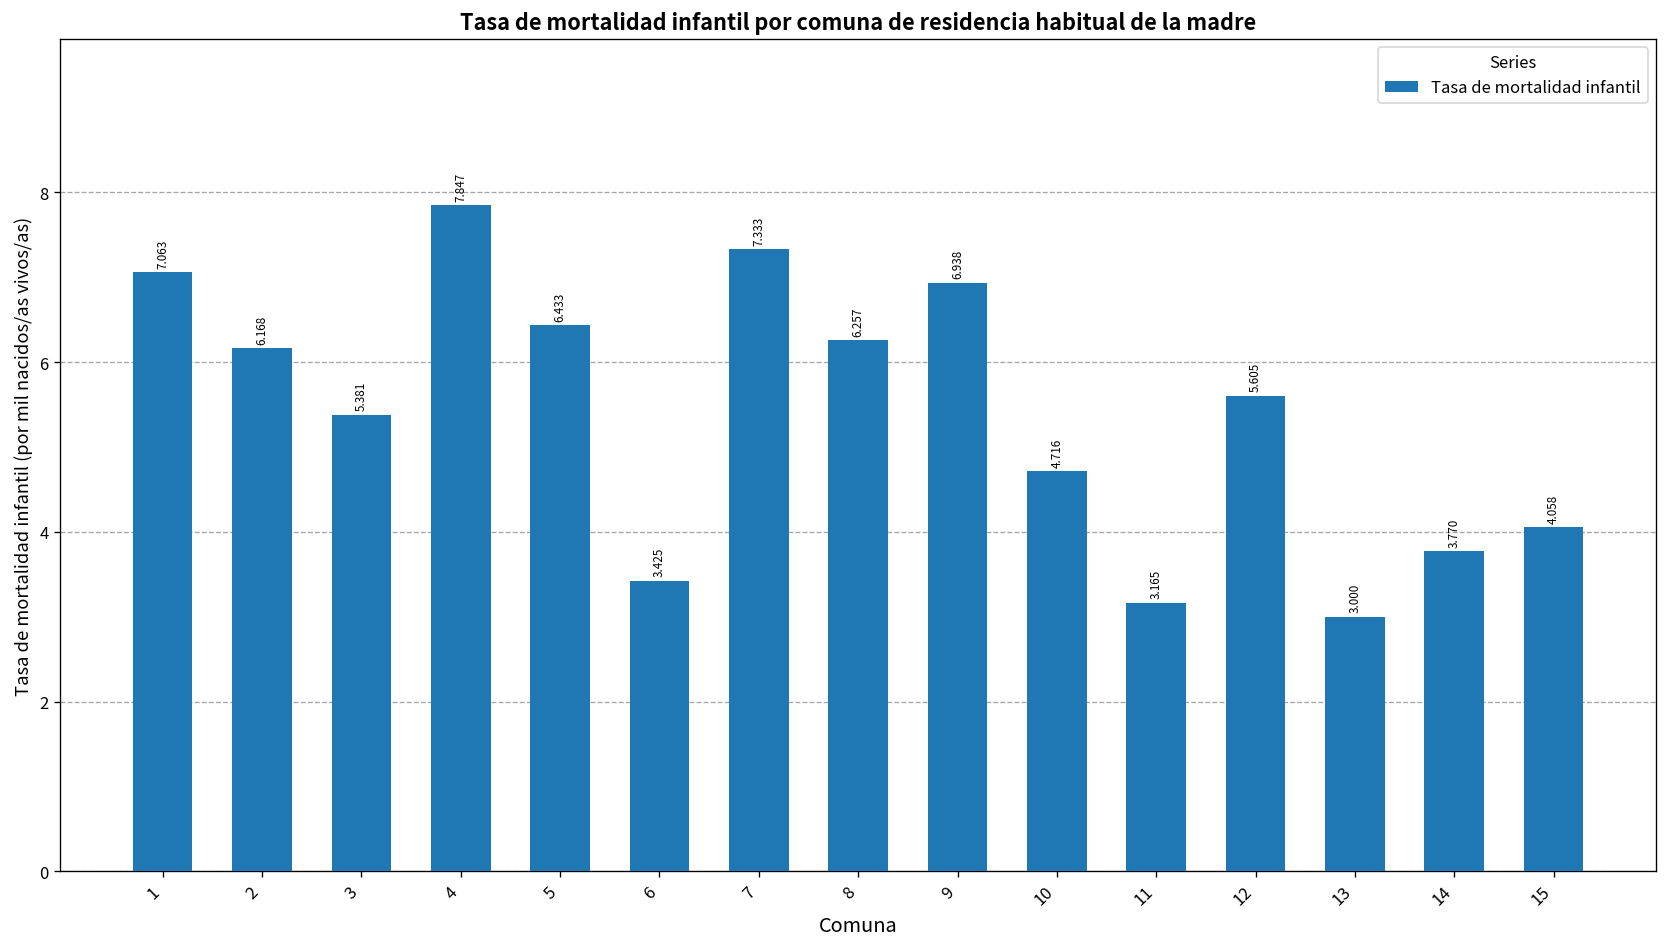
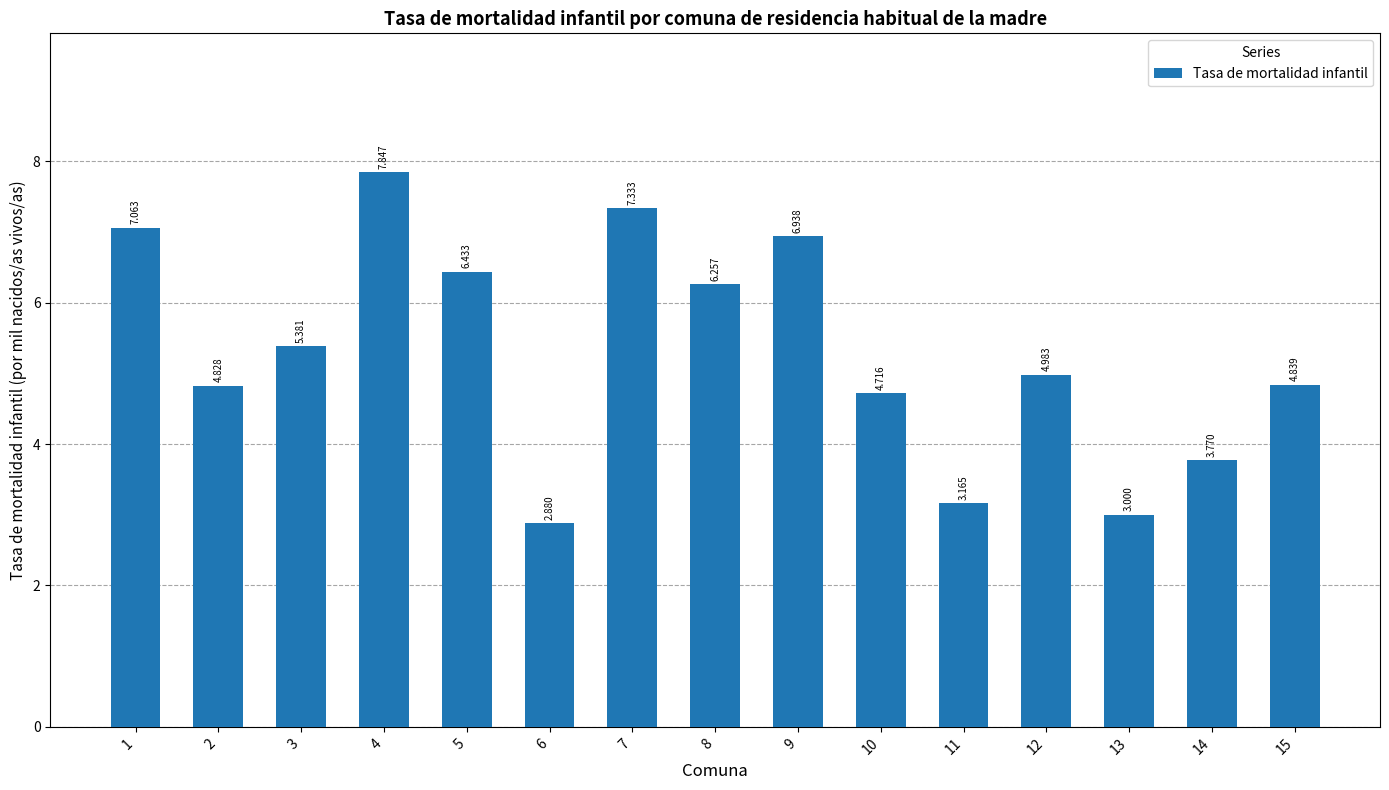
2: 6.168 -> 4.828
6: 3.425 -> 2.880
12: 5.605 -> 4.983
15: 4.058 -> 4.839
